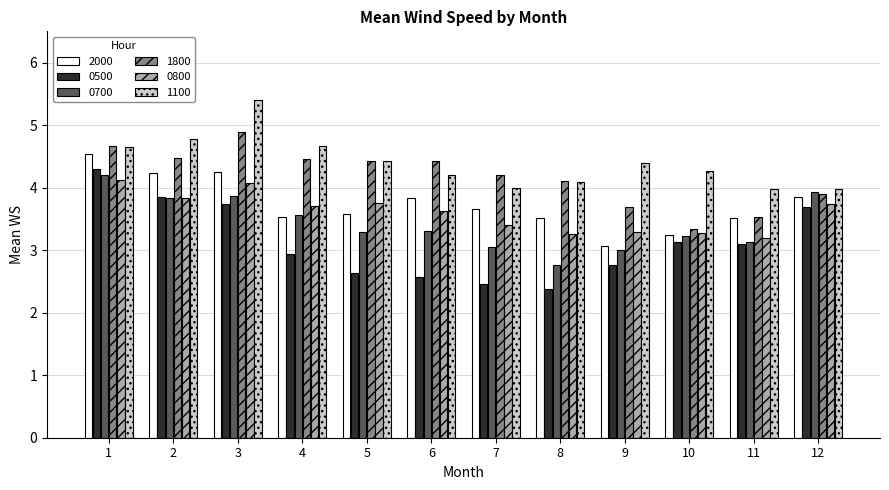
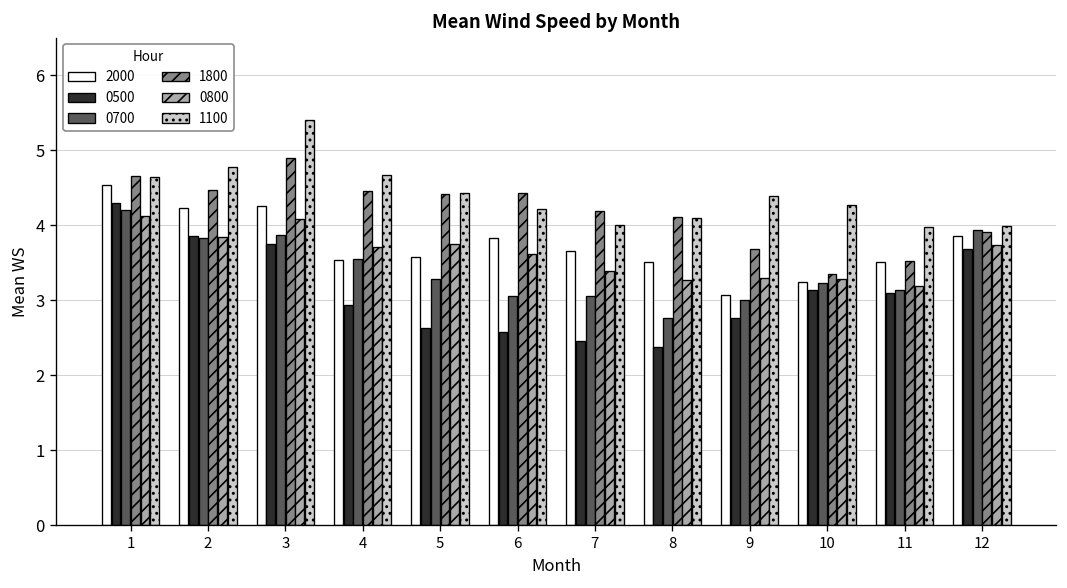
0700, 6: 3.3 -> 3.1
